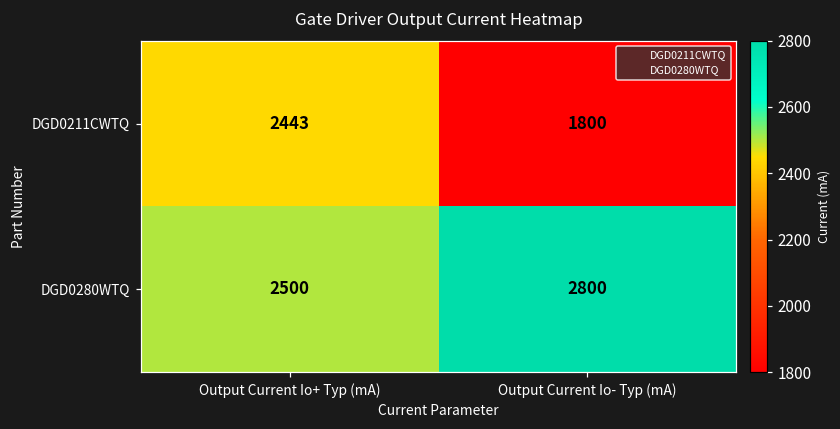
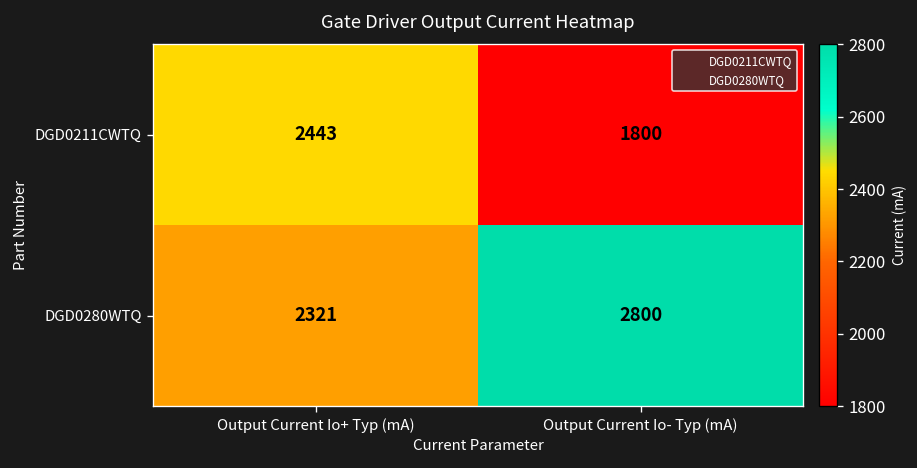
DGD0280WTQ, Output Current Io+ Typ (mA): 2500 -> 2321
